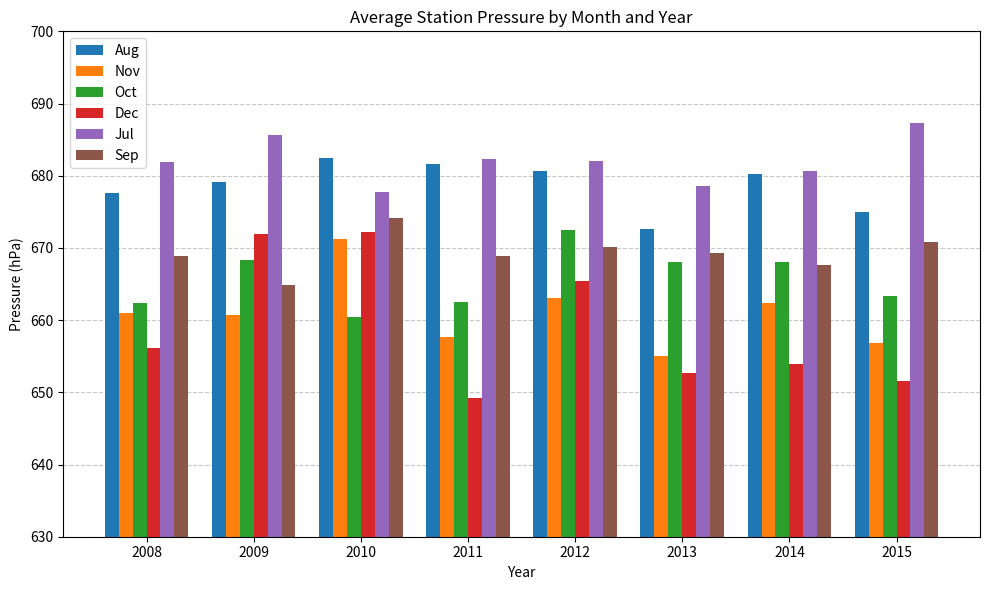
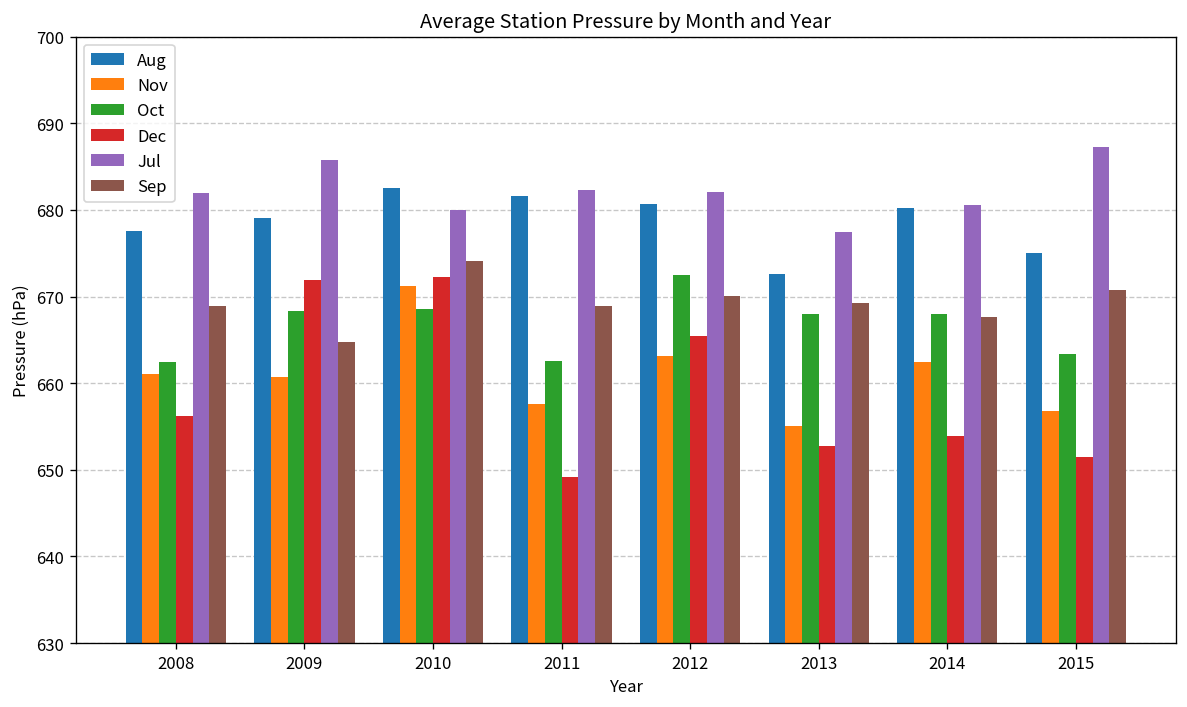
Oct, 2010: 660 -> 669
Jul, 2010: 678 -> 680
Jul, 2013: 679 -> 677
